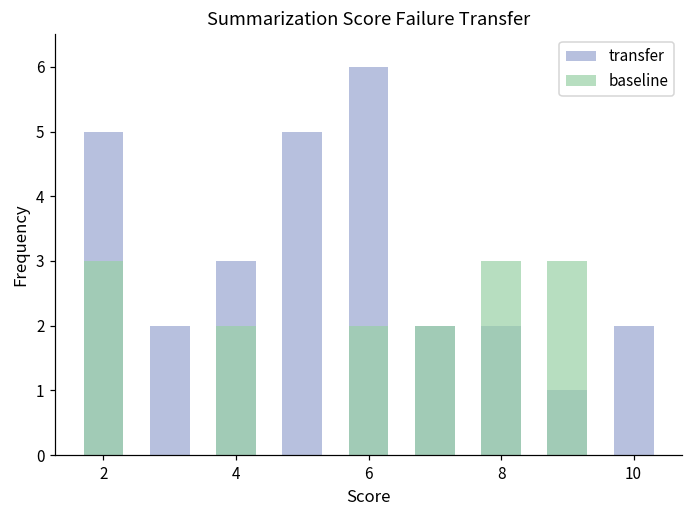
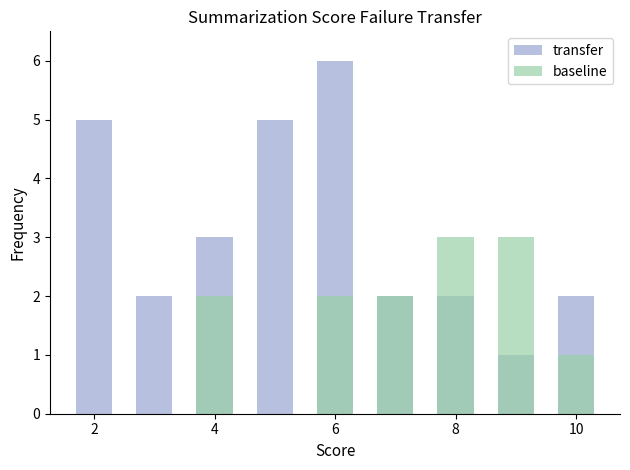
baseline, 2: 3 -> 0
baseline, 10: 0 -> 1
